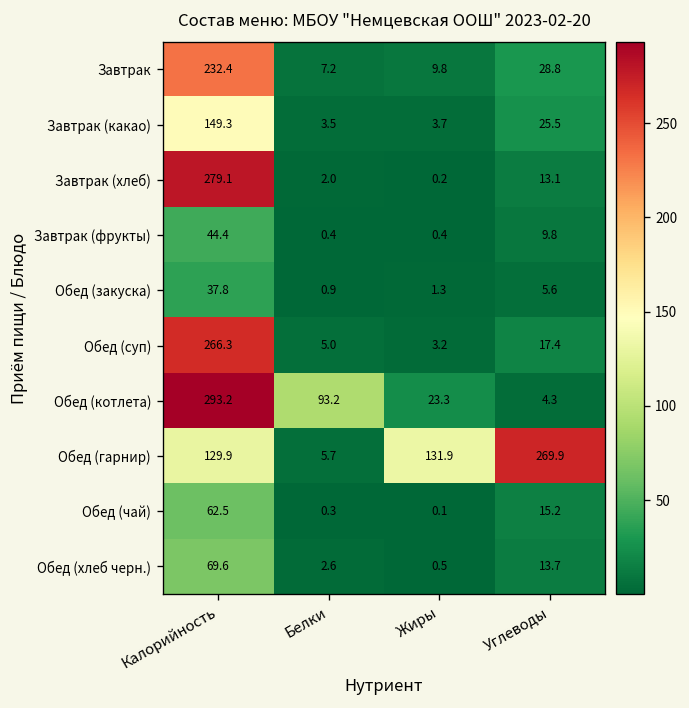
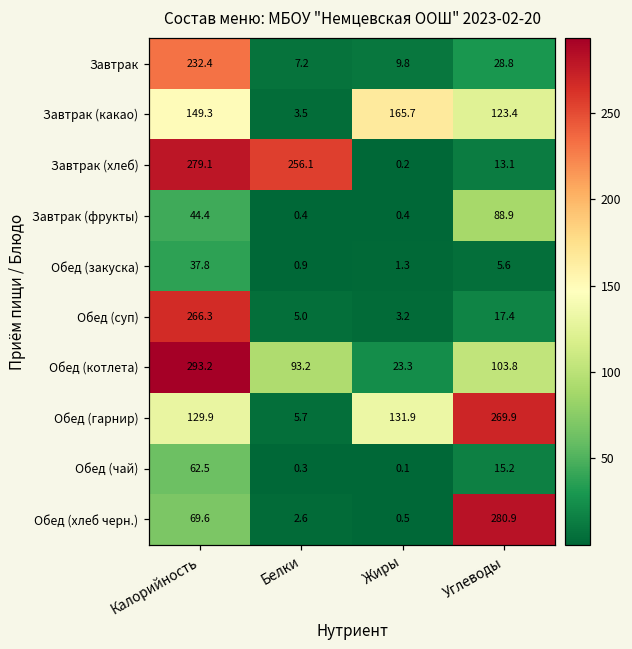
Завтрак (какао), Жиры: 3.7 -> 165.7
Завтрак (какао), Углеводы: 25.5 -> 123.4
Завтрак (хлеб), Белки: 2.0 -> 256.1
Завтрак (фрукты), Углеводы: 9.8 -> 88.9
Обед (котлета), Углеводы: 4.3 -> 103.8
Обед (хлеб черн.), Углеводы: 13.7 -> 280.9
